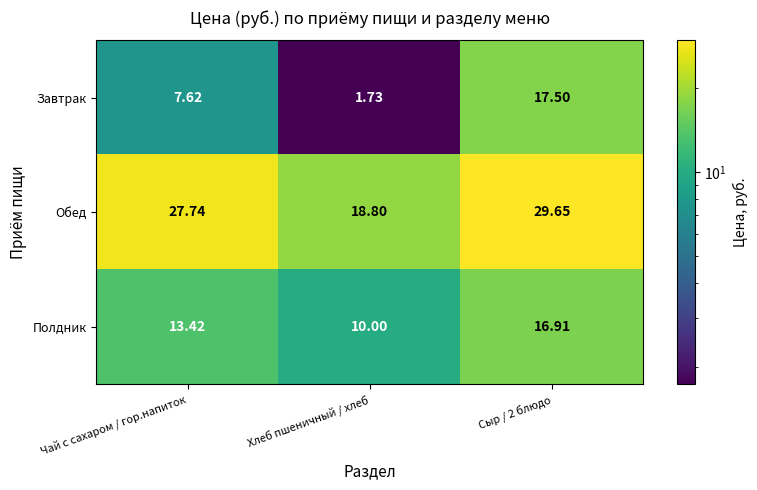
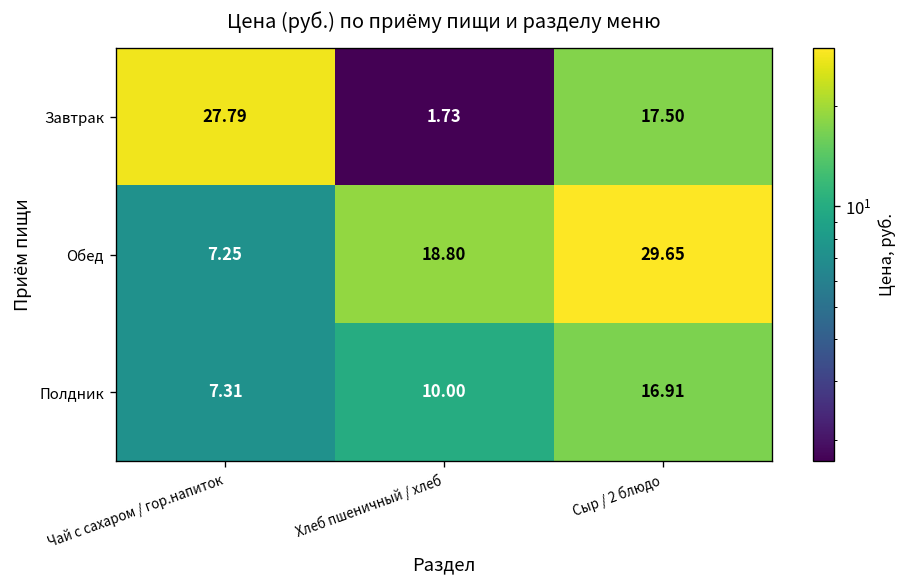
Завтрак, Чай с сахаром / гор.напиток: 7.62 -> 27.79
Обед, Чай с сахаром / гор.напиток: 27.74 -> 7.25
Полдник, Чай с сахаром / гор.напиток: 13.42 -> 7.31
